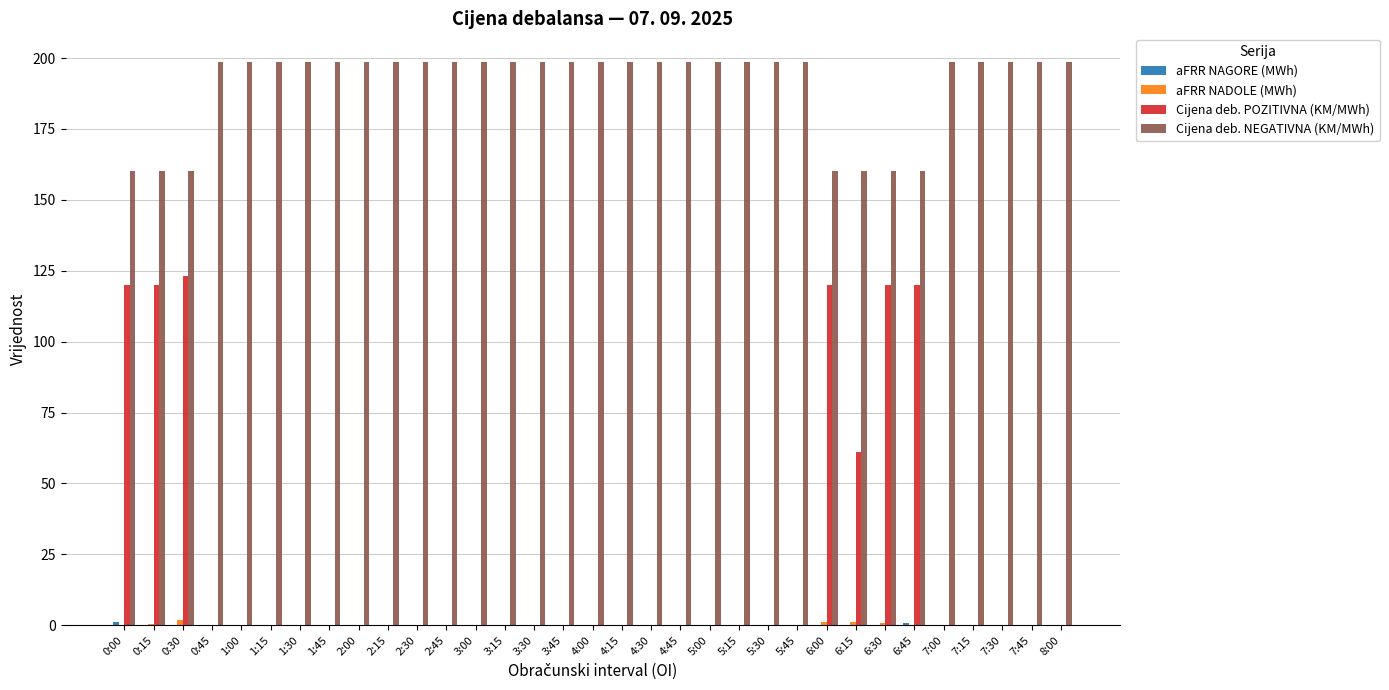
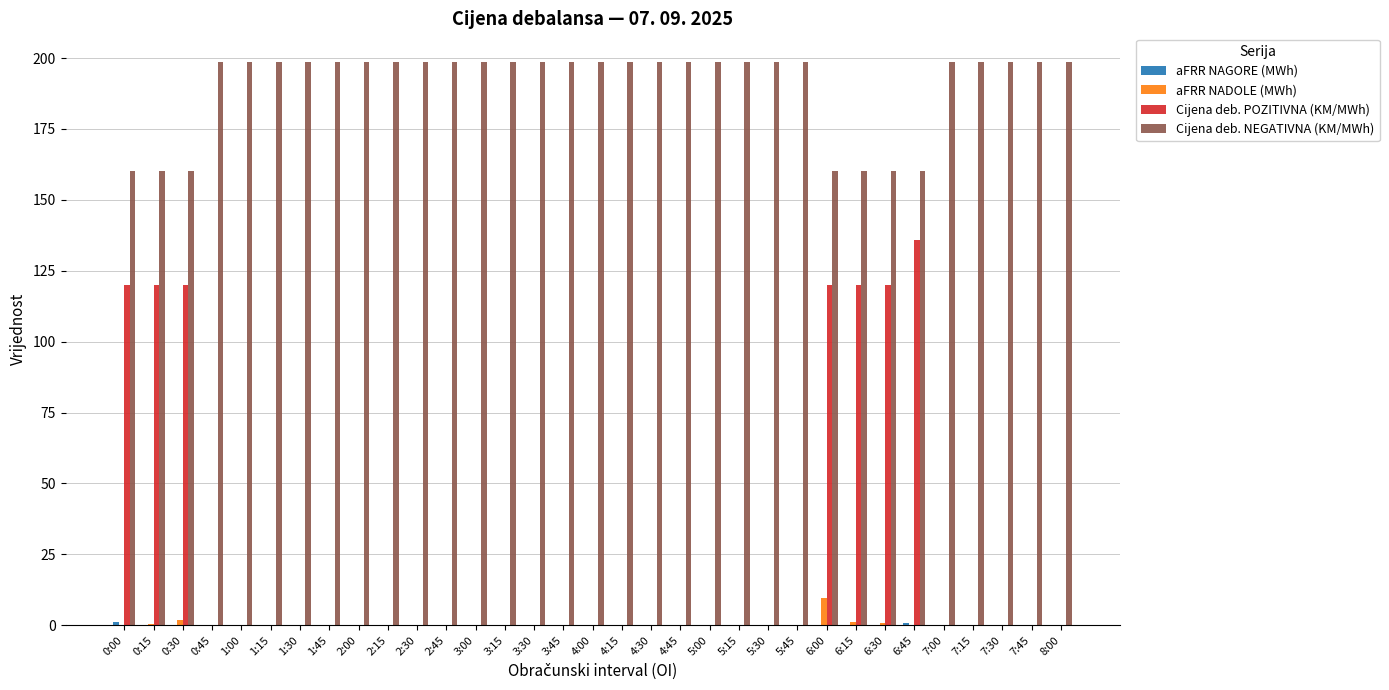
Cijena deb. POZITIVNA (KM/MWh), 0:30: 123 -> 120
aFRR NADOLE (MWh), 6:00: 1 -> 10
Cijena deb. POZITIVNA (KM/MWh), 6:15: 61 -> 120
Cijena deb. POZITIVNA (KM/MWh), 6:45: 120 -> 136
